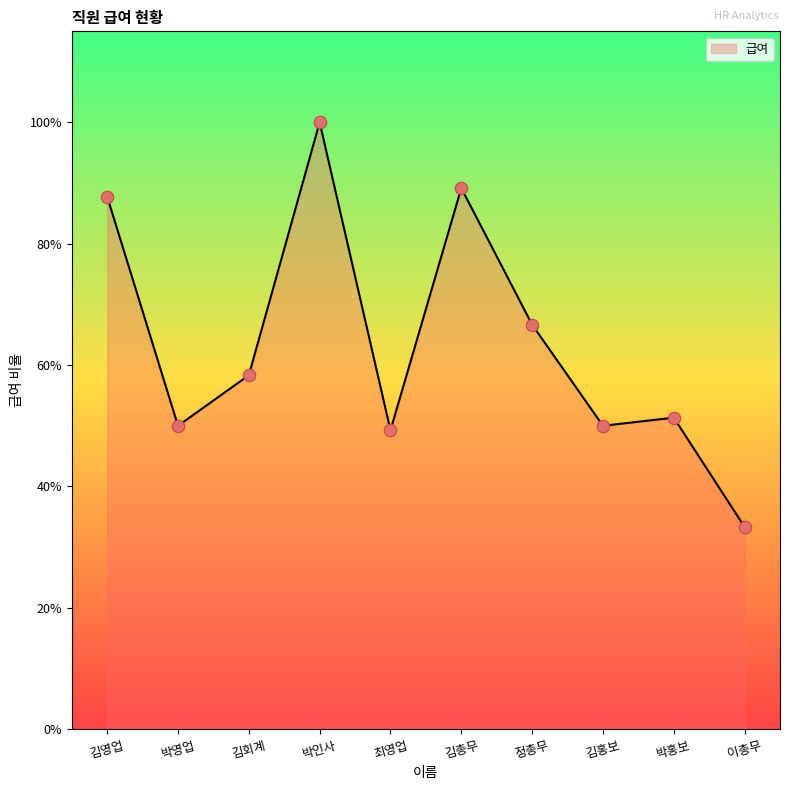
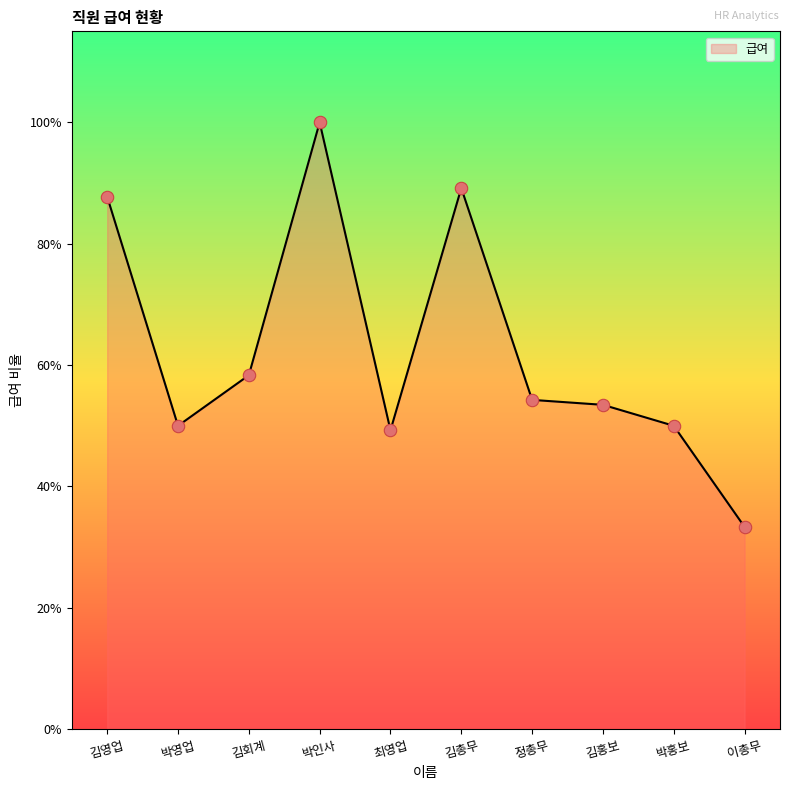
정총무: 67% -> 54%
김홍보: 50% -> 53%
박홍보: 51% -> 50%
